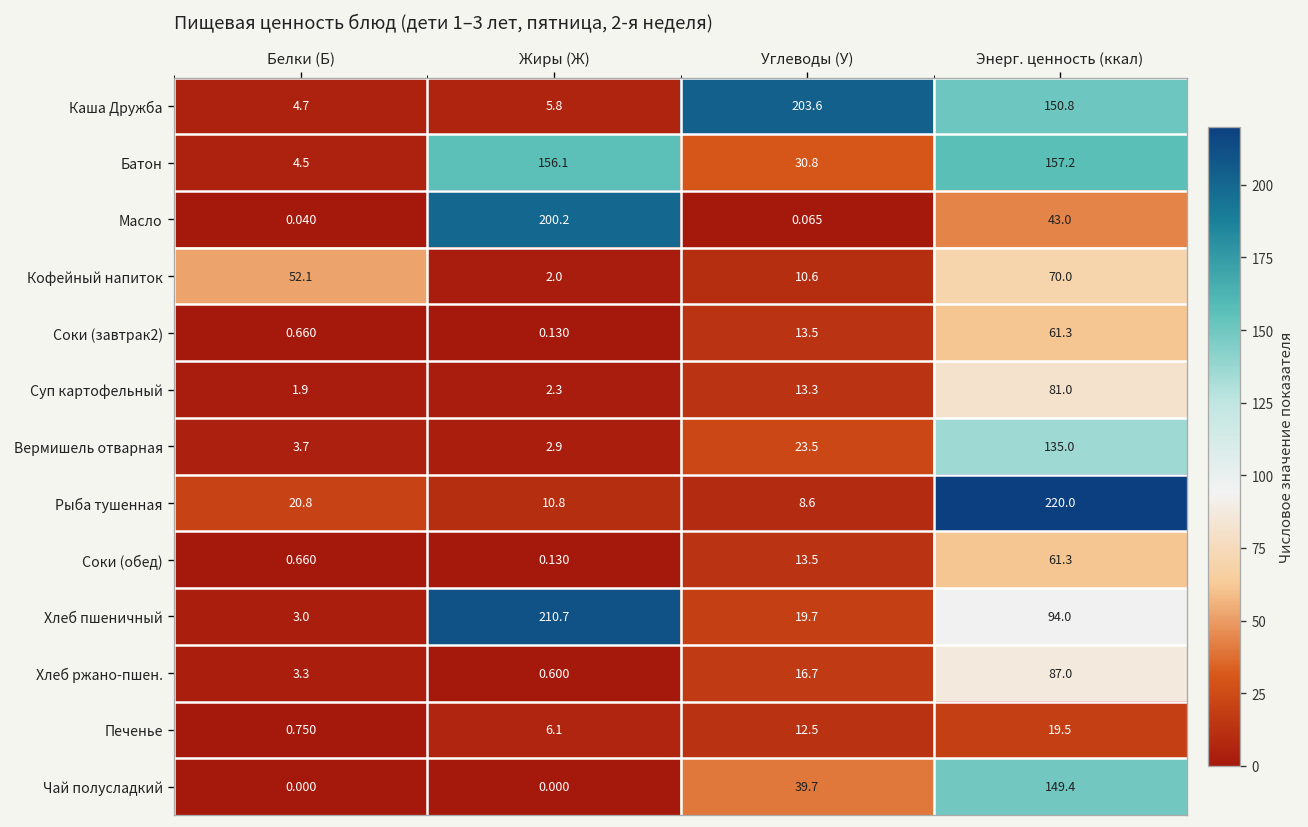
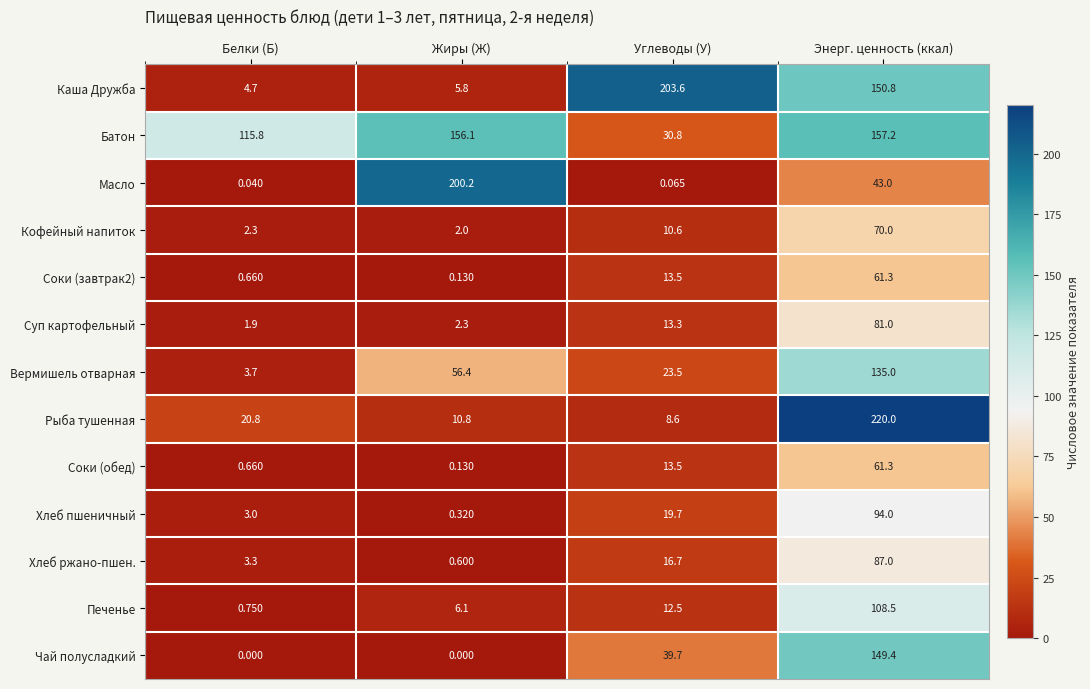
Батон, Белки (Б): 4.5 -> 115.8
Кофейный напиток, Белки (Б): 52.1 -> 2.3
Вермишель отварная, Жиры (Ж): 2.9 -> 56.4
Хлеб пшеничный, Жиры (Ж): 210.7 -> 0.320
Печенье, Энерг. ценность (ккал): 19.5 -> 108.5
